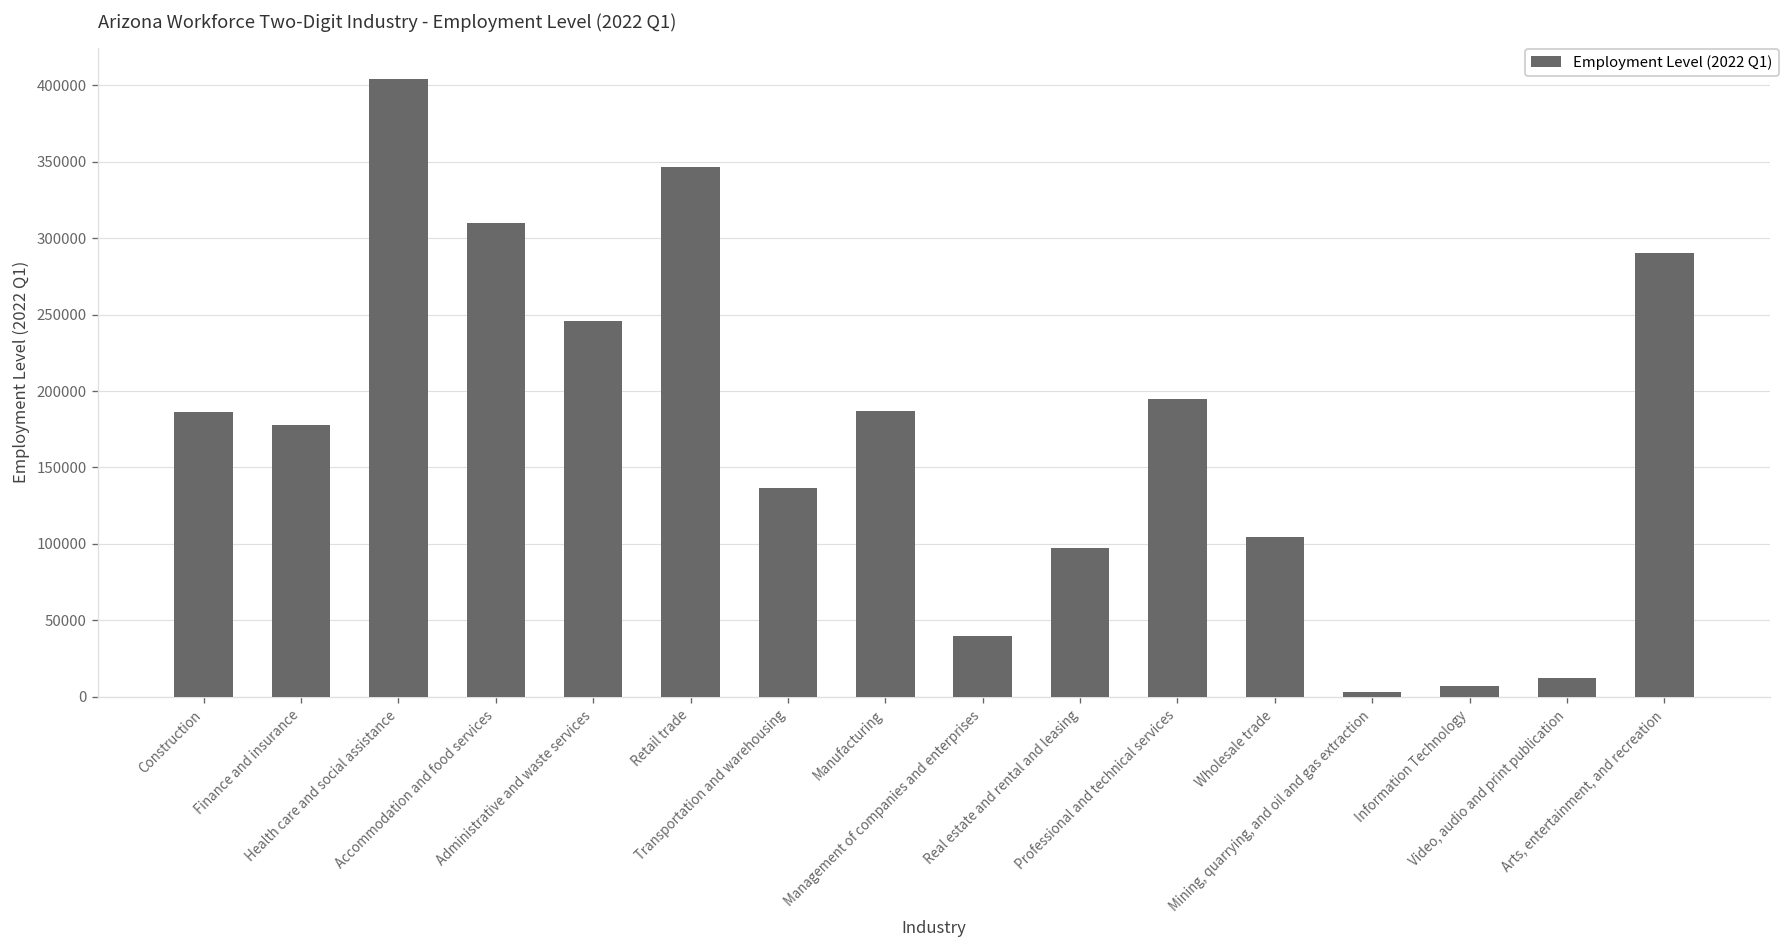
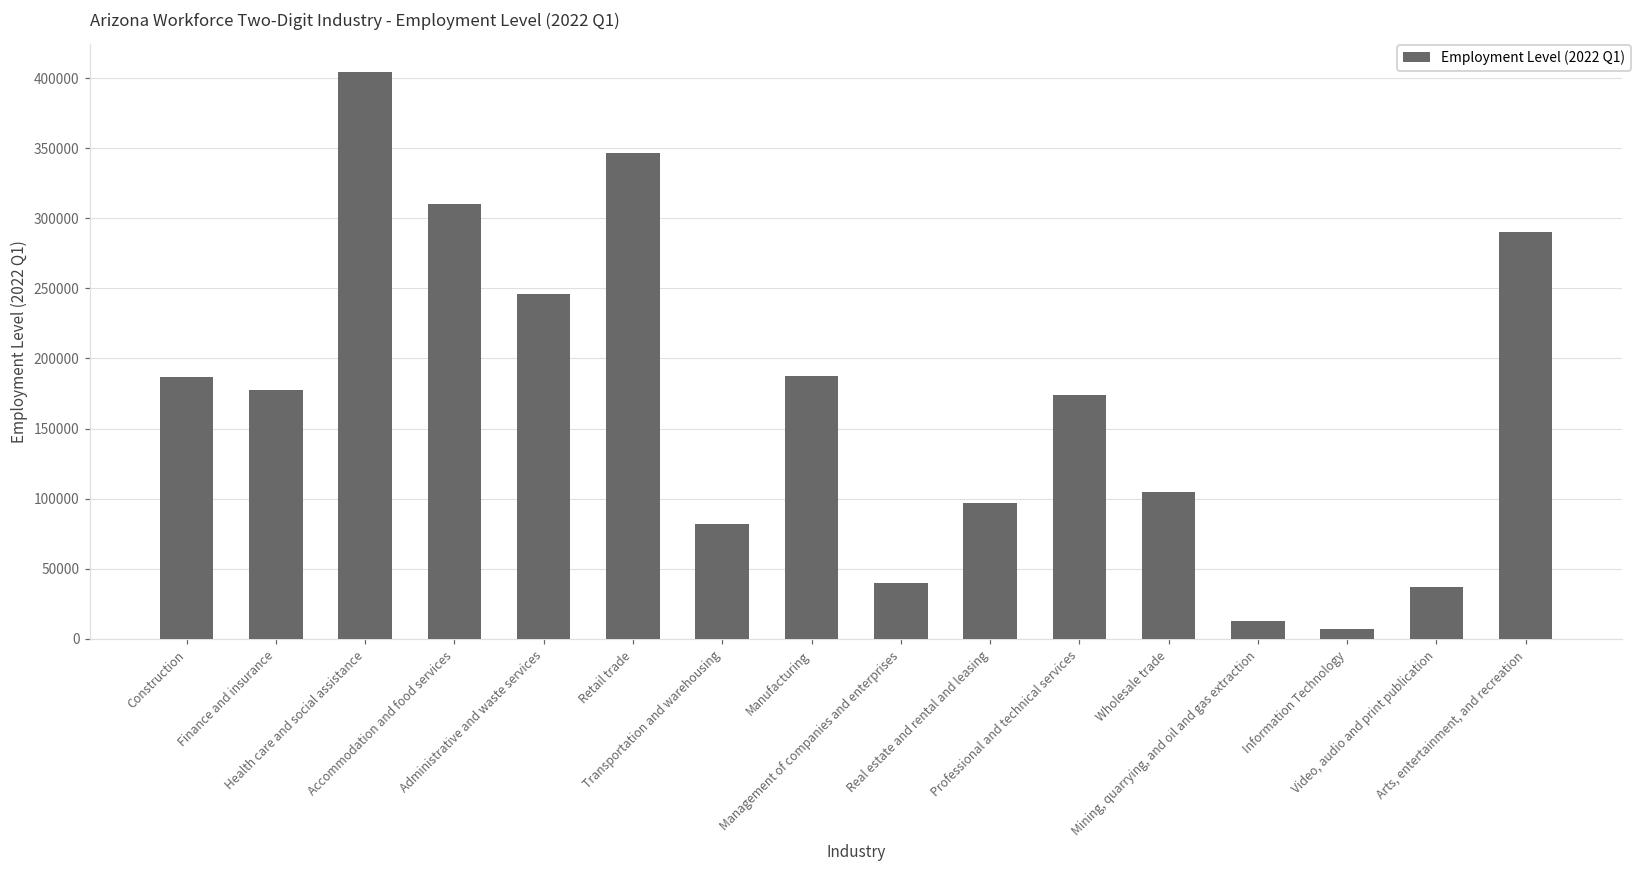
Transportation and warehousing: 137000 -> 82000
Professional and technical services: 195000 -> 174000
Mining, quarrying, and oil and gas extraction: 3000 -> 12000
Video, audio and print publication: 13000 -> 37000
